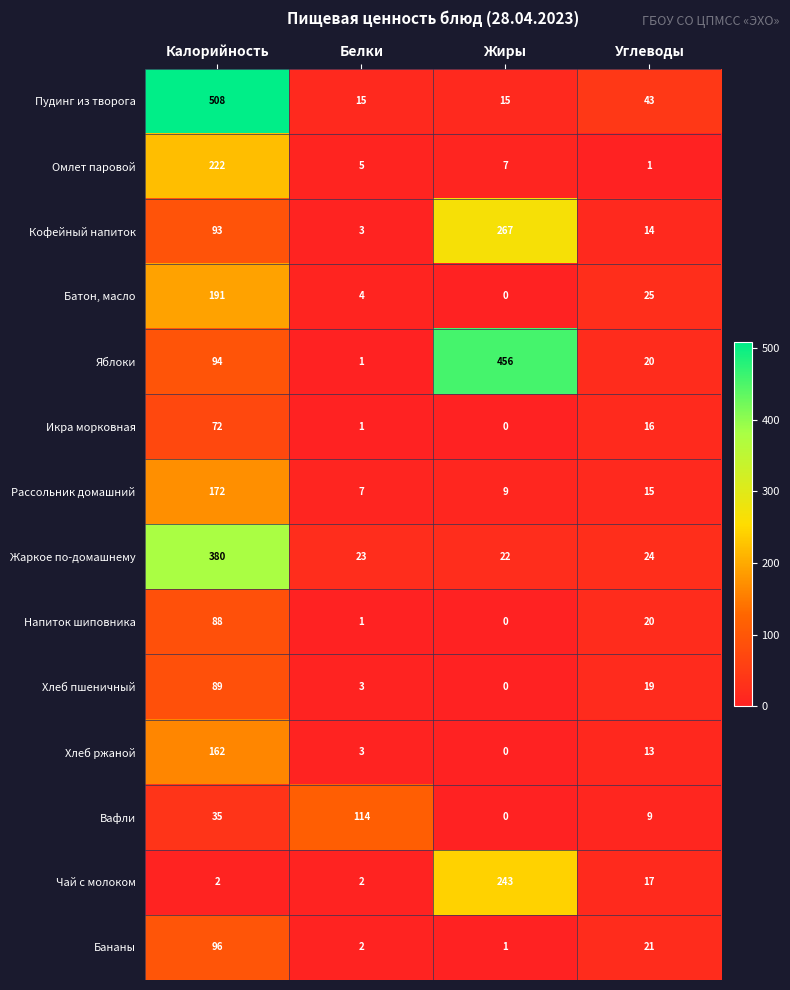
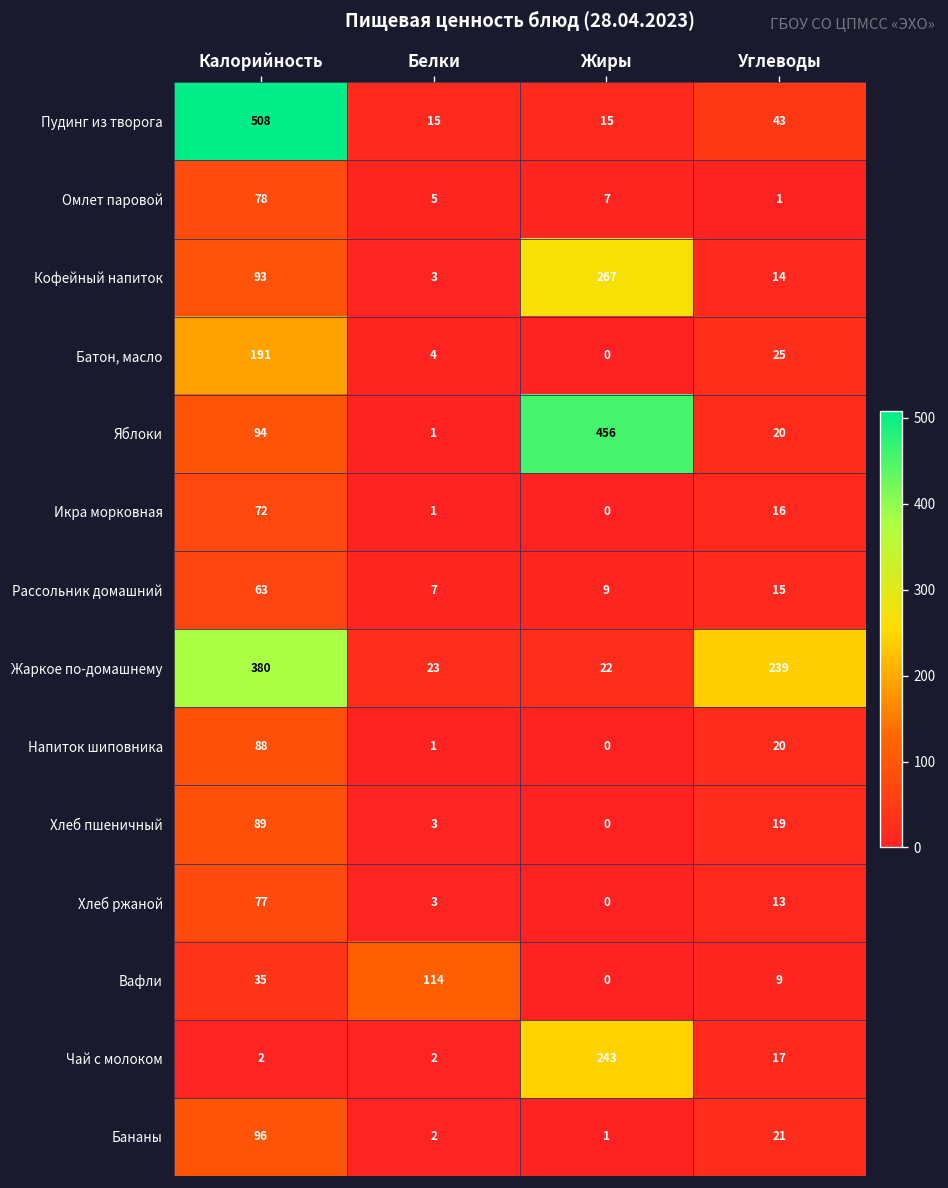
Омлет паровой, Калорийность: 222 -> 78
Рассольник домашний, Калорийность: 172 -> 63
Жаркое по-домашнему, Углеводы: 24 -> 239
Хлеб ржаной, Калорийность: 162 -> 77
